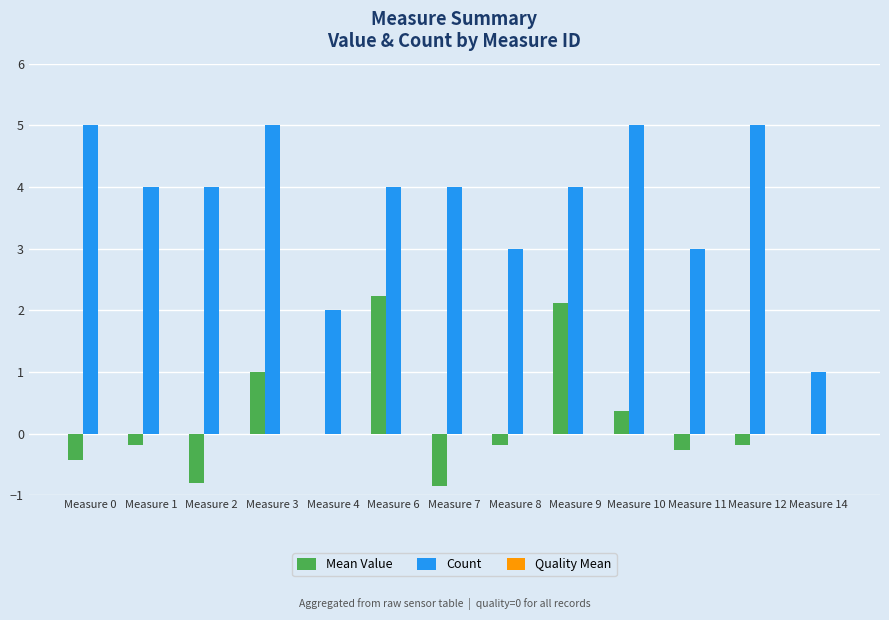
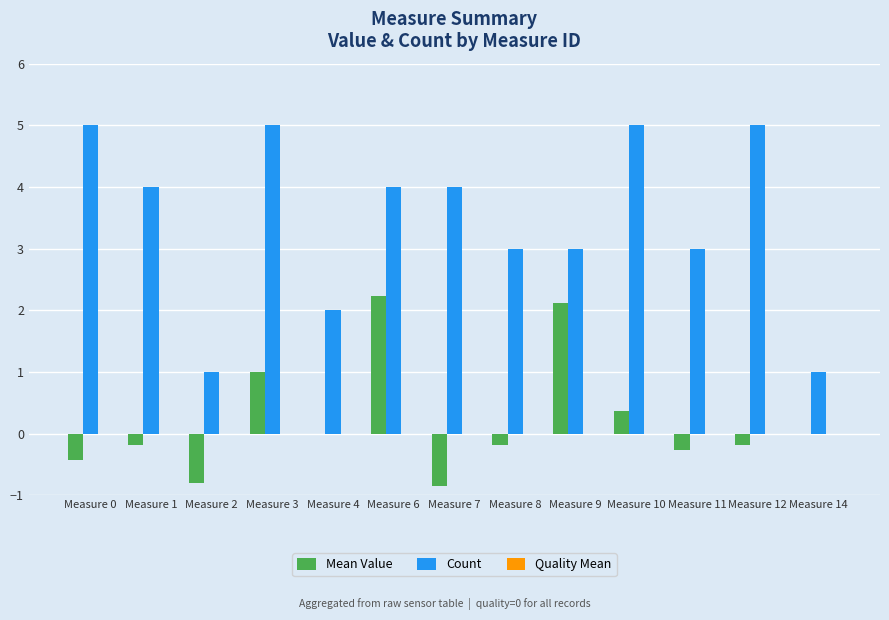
Count, Measure 2: 4 -> 1
Count, Measure 9: 4 -> 3
